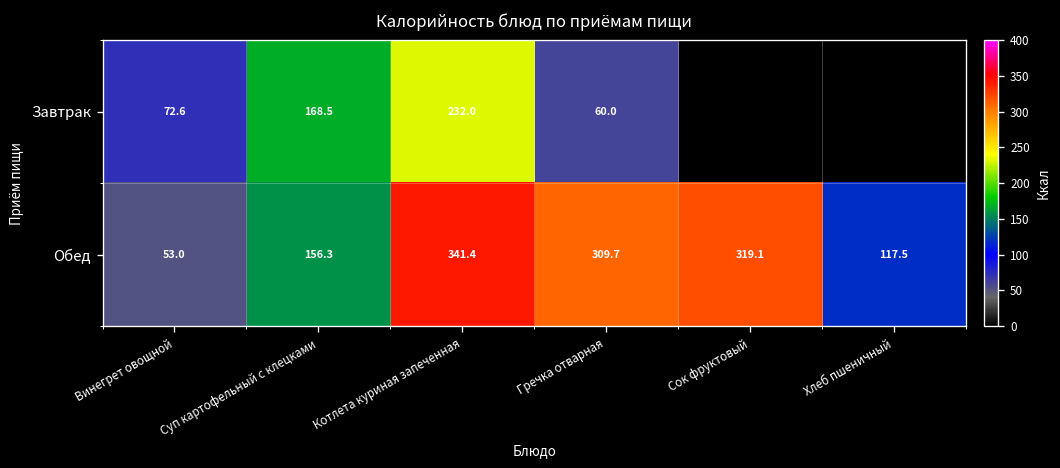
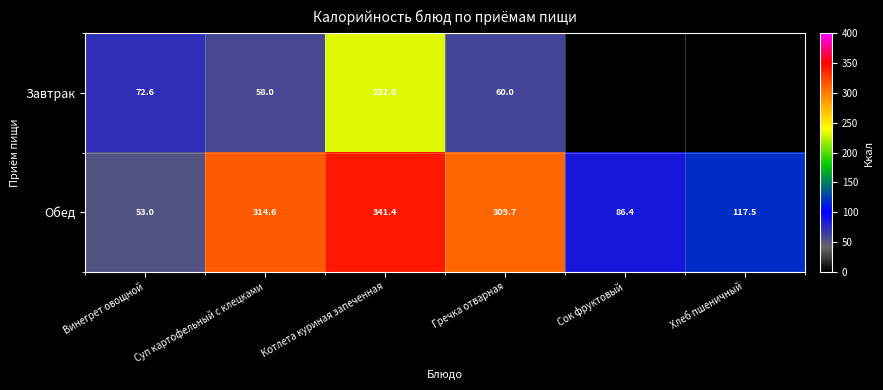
Завтрак, Суп картофельный с клецками: 168.5 -> 58.0
Обед, Суп картофельный с клецками: 156.3 -> 314.6
Обед, Сок фруктовый: 319.1 -> 86.4
